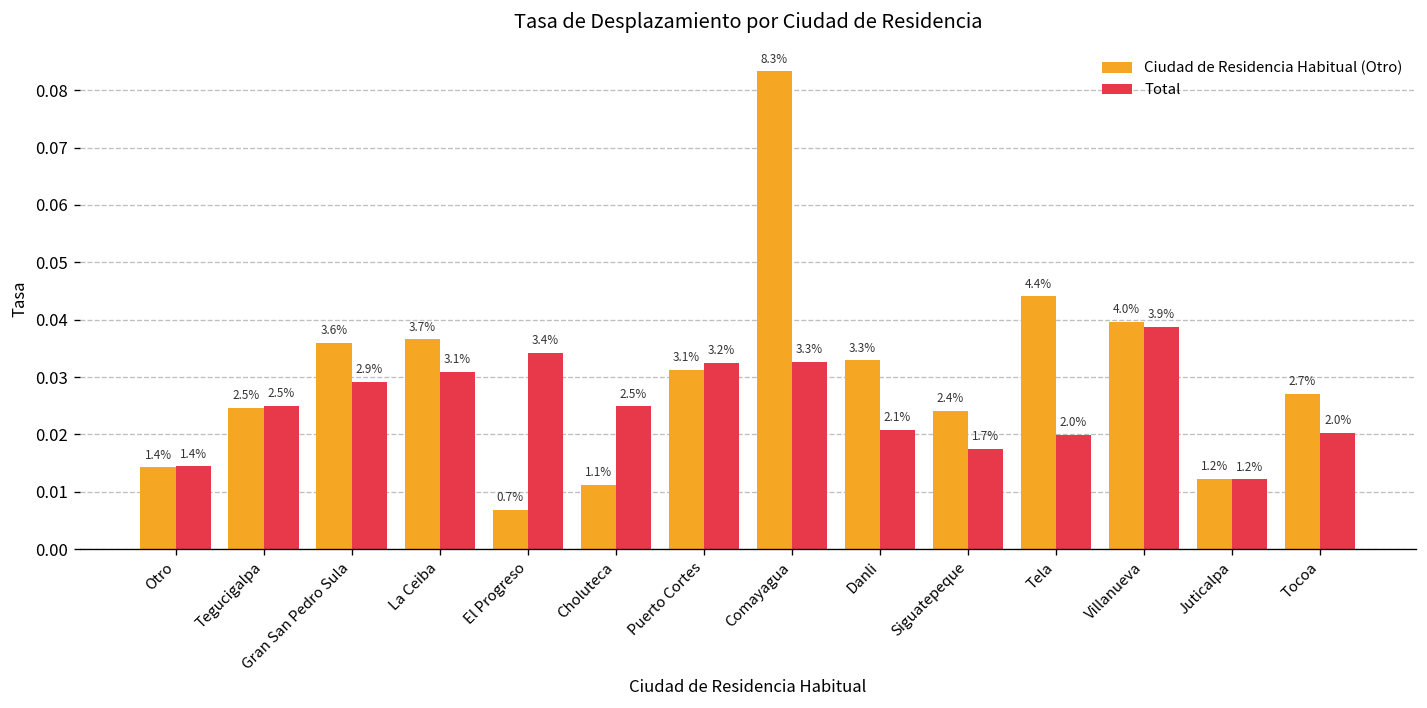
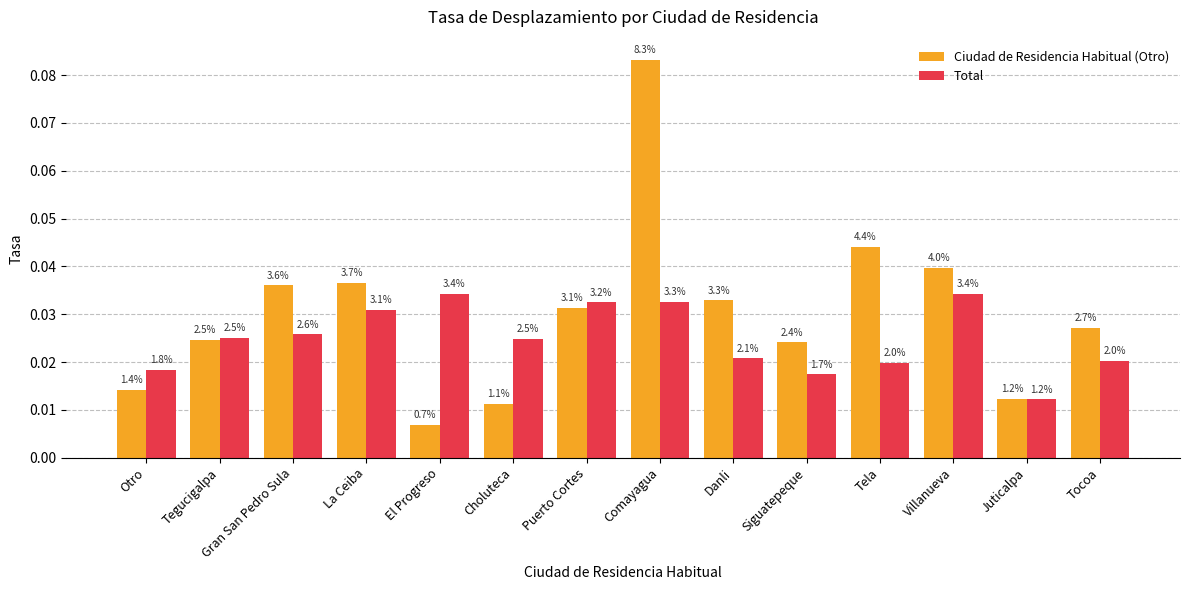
Total, Otro: 1.4% -> 1.8%
Total, Gran San Pedro Sula: 2.9% -> 2.6%
Total, Villanueva: 3.9% -> 3.4%
